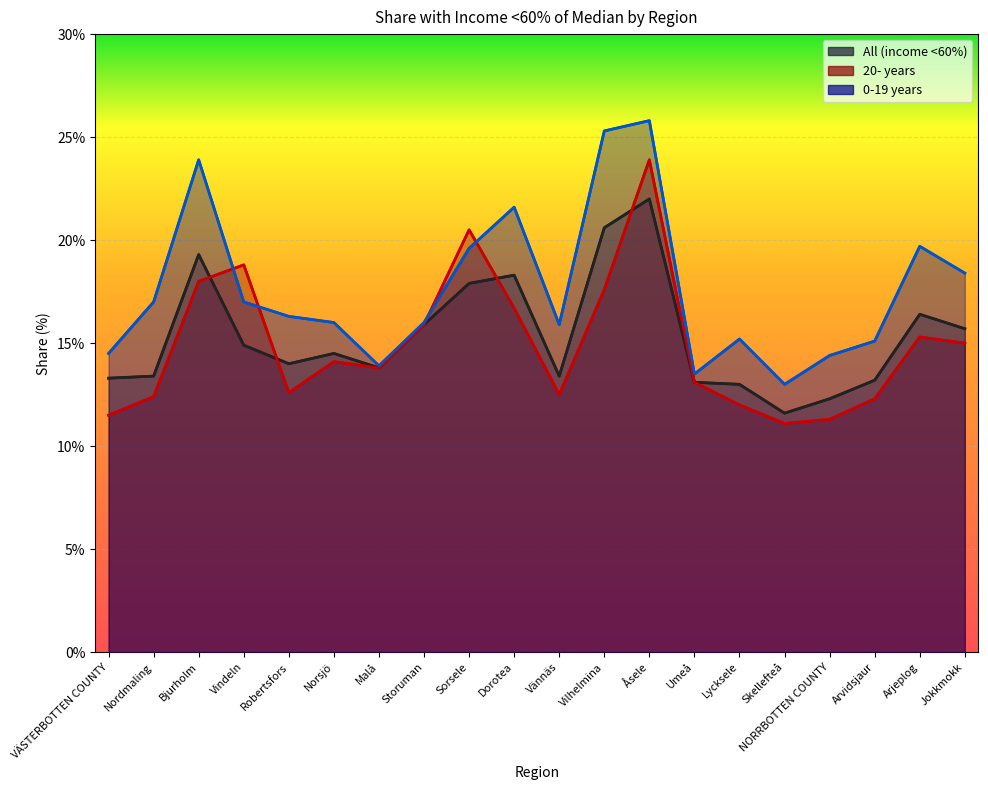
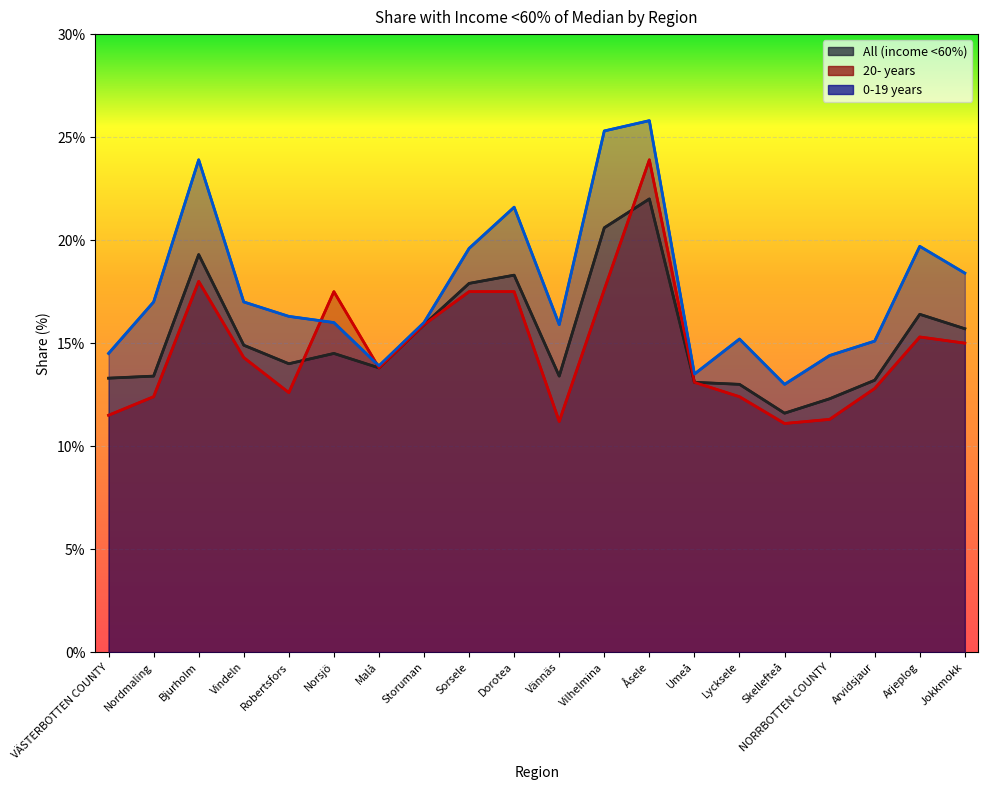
20- years, Vindeln: 18.8% -> 14.3%
20- years, Norsjö: 14.1% -> 17.5%
20- years, Sorsele: 20.5% -> 17.5%
20- years, Dorotea: 16.7% -> 17.5%
20- years, Vännäs: 12.5% -> 11.2%
20- years, Lycksele: 12.0% -> 12.4%
20- years, Arvidsjaur: 12.3% -> 12.8%
